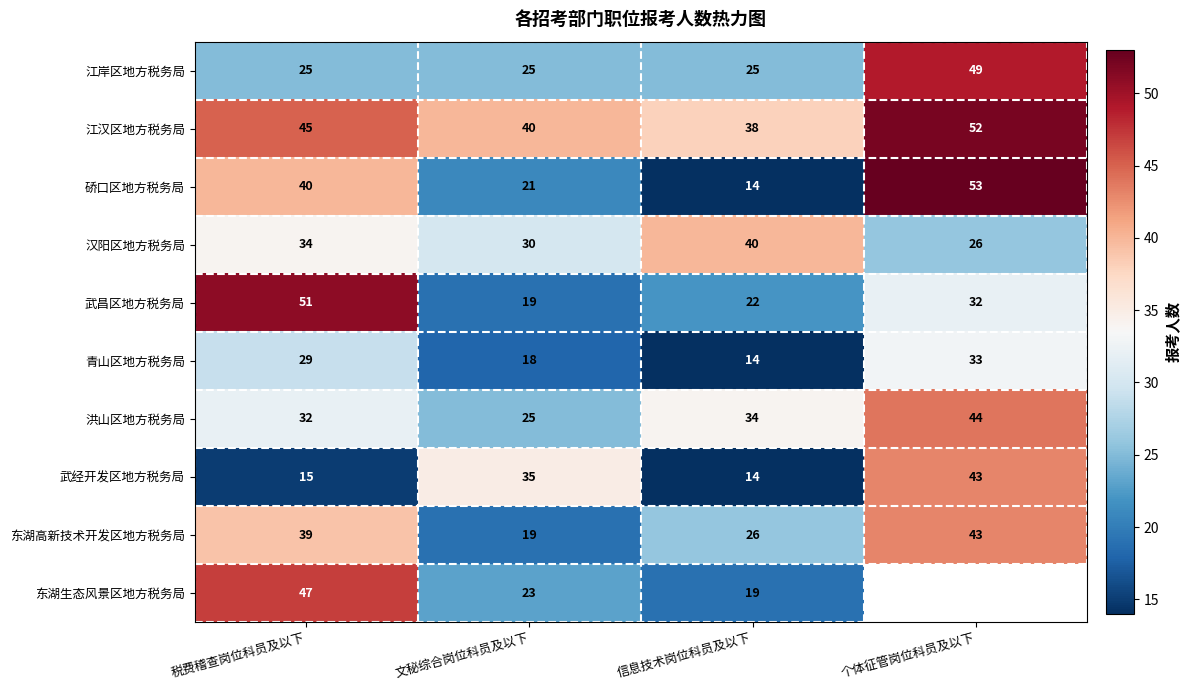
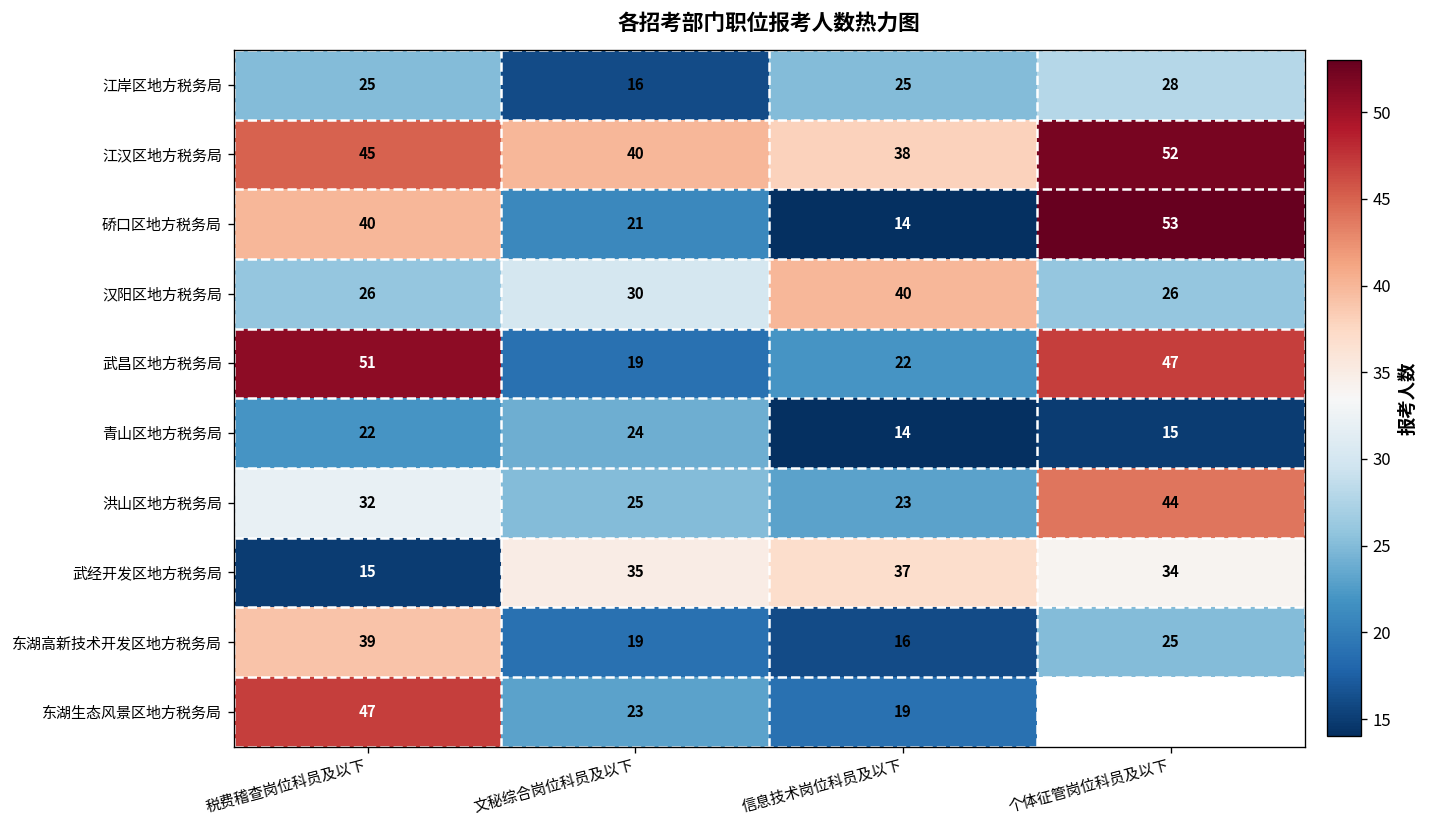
江岸区地方税务局, 文秘综合岗位科员及以下: 25 -> 16
江岸区地方税务局, 个体征管岗位科员及以下: 49 -> 28
汉阳区地方税务局, 税费稽查岗位科员及以下: 34 -> 26
武昌区地方税务局, 个体征管岗位科员及以下: 32 -> 47
青山区地方税务局, 税费稽查岗位科员及以下: 29 -> 22
青山区地方税务局, 文秘综合岗位科员及以下: 18 -> 24
青山区地方税务局, 个体征管岗位科员及以下: 33 -> 15
洪山区地方税务局, 信息技术岗位科员及以下: 34 -> 23
武经开发区地方税务局, 信息技术岗位科员及以下: 14 -> 37
武经开发区地方税务局, 个体征管岗位科员及以下: 43 -> 34
东湖高新技术开发区地方税务局, 信息技术岗位科员及以下: 26 -> 16
东湖高新技术开发区地方税务局, 个体征管岗位科员及以下: 43 -> 25
